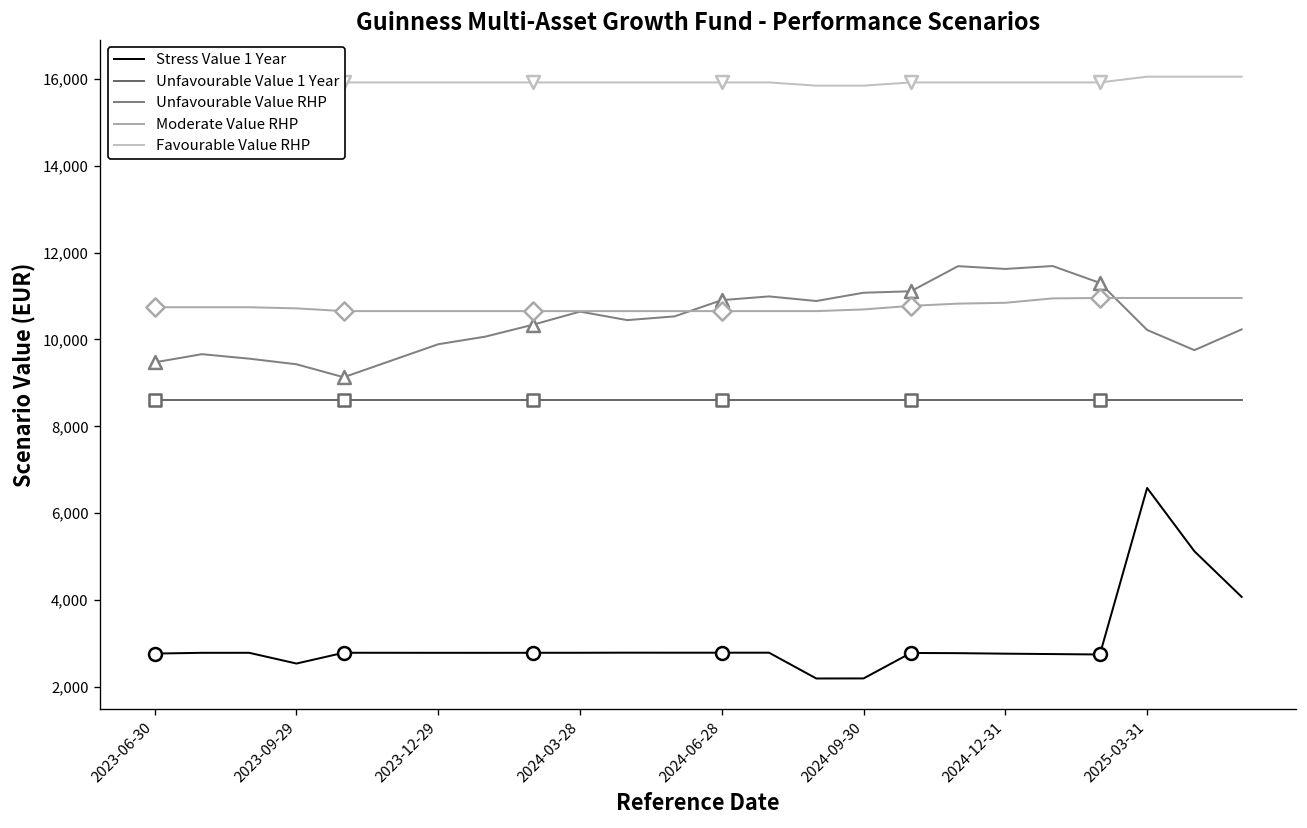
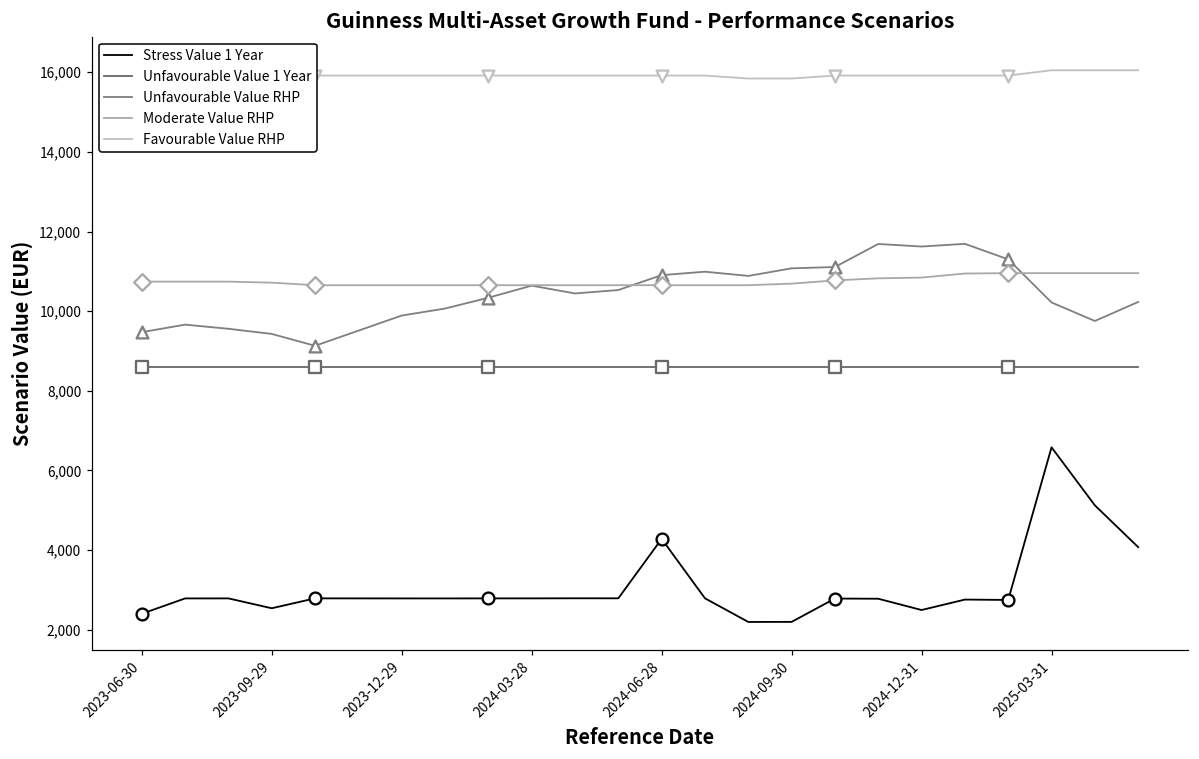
Stress Value 1 Year, 2023-06-30: 2,800 -> 2,400
Stress Value 1 Year, 2024-06-28: 2,800 -> 4,300
Stress Value 1 Year, 2024-12-31: 2,800 -> 2,500
